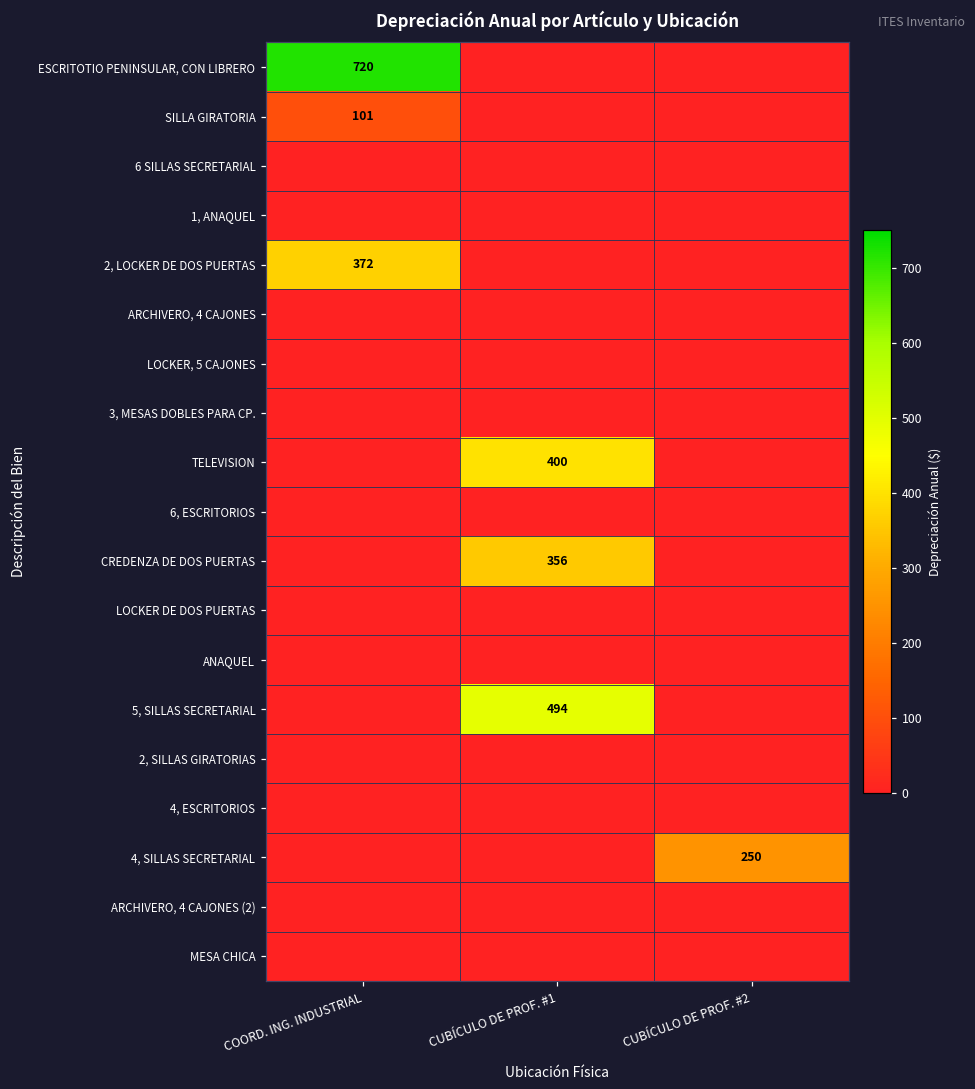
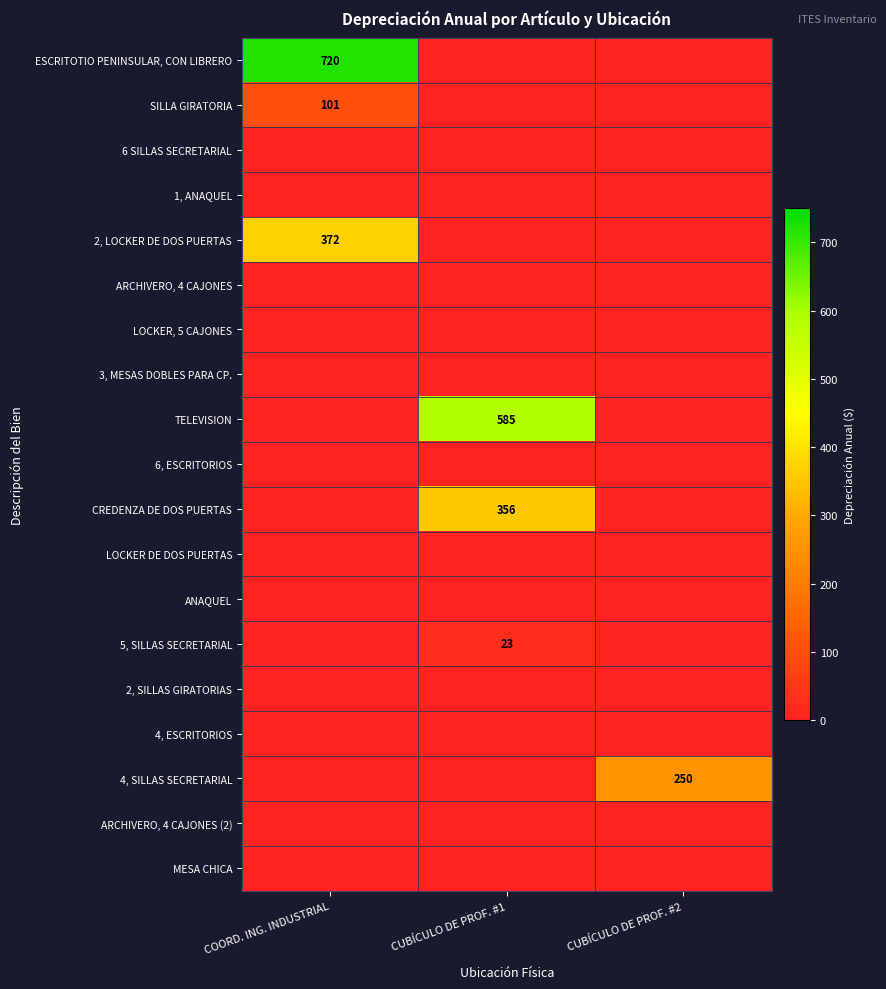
TELEVISION, CUBÍCULO DE PROF. #1: 400 -> 585
5, SILLAS SECRETARIAL, CUBÍCULO DE PROF. #1: 494 -> 23
